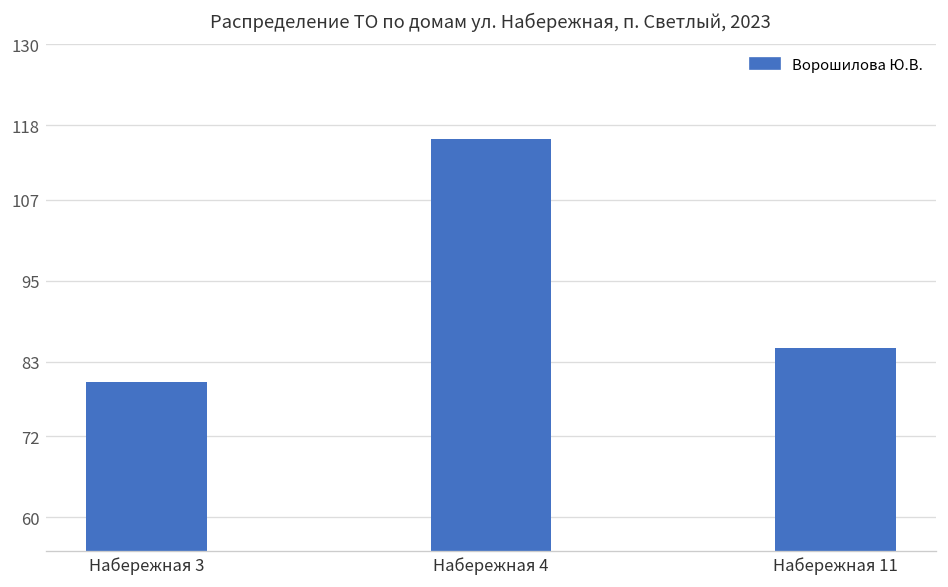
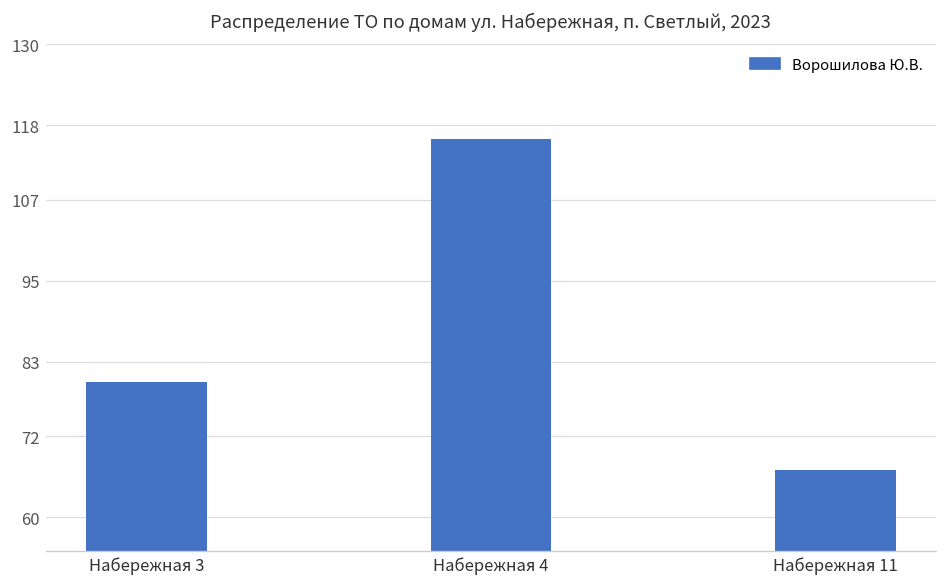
Набережная 11: 85 -> 67
